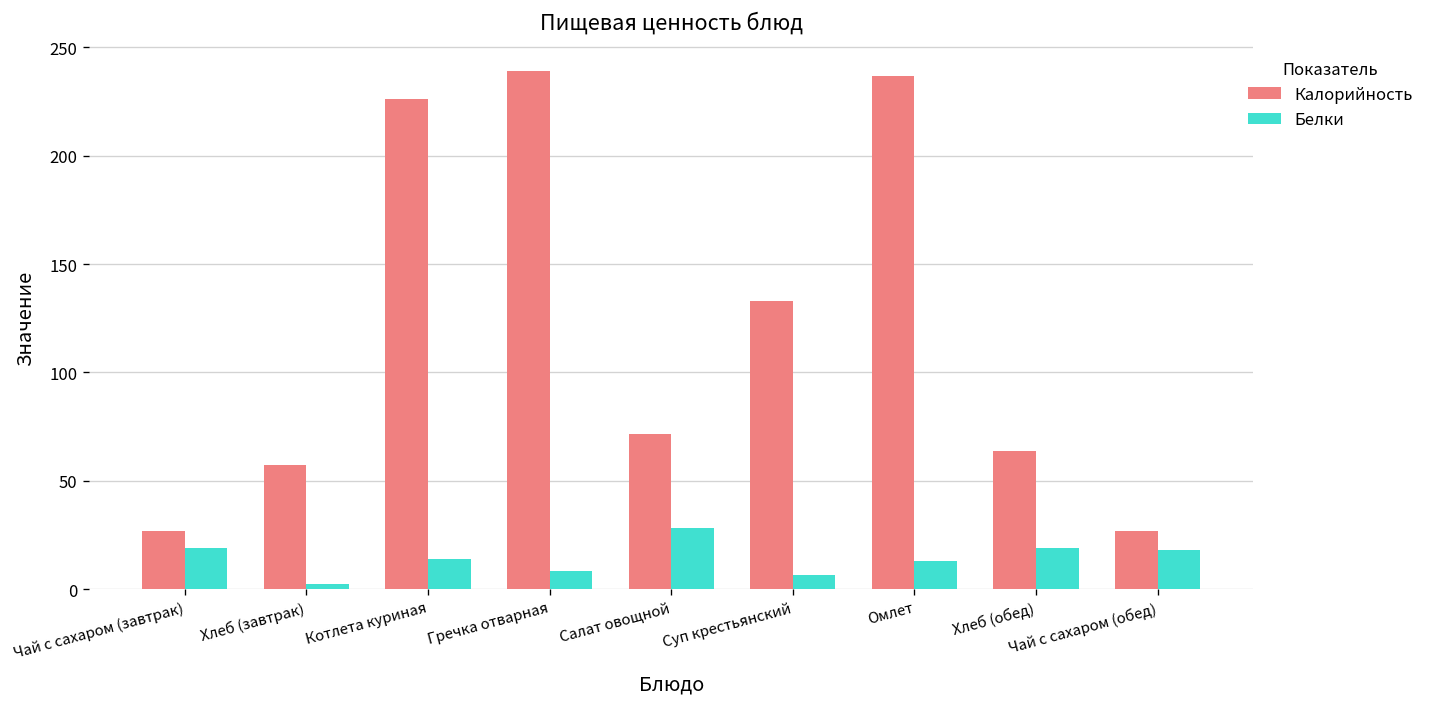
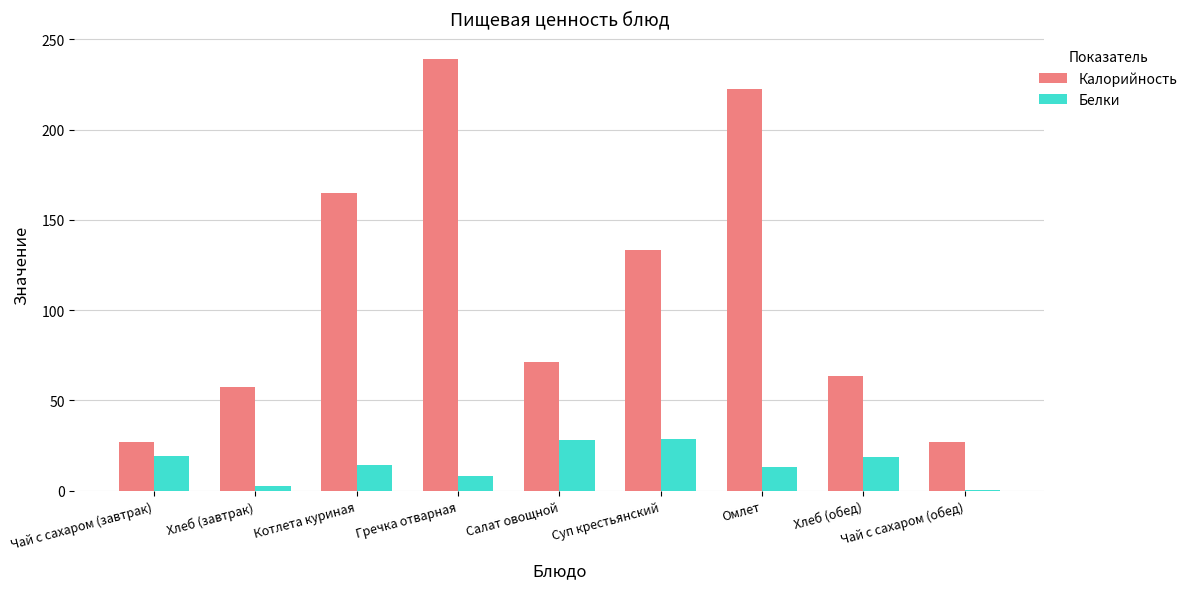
Калорийность, Котлета куриная: 226 -> 165
Белки, Суп крестьянский: 7 -> 29
Калорийность, Омлет: 237 -> 223
Белки, Чай с сахаром (обед): 18 -> 0
